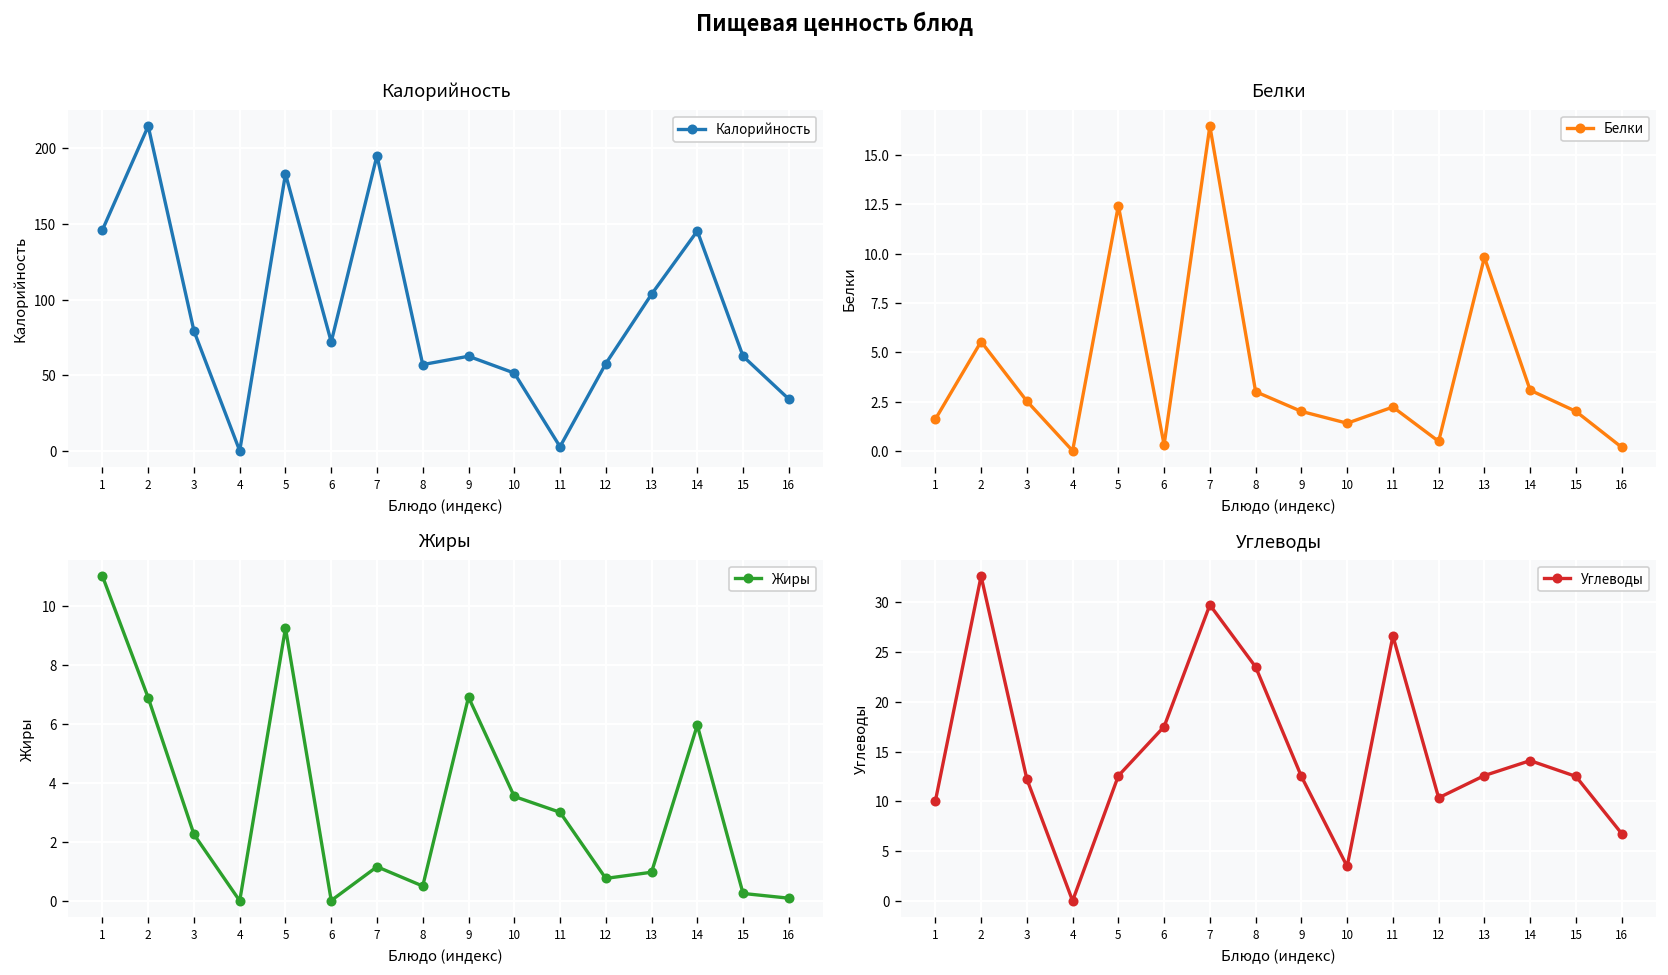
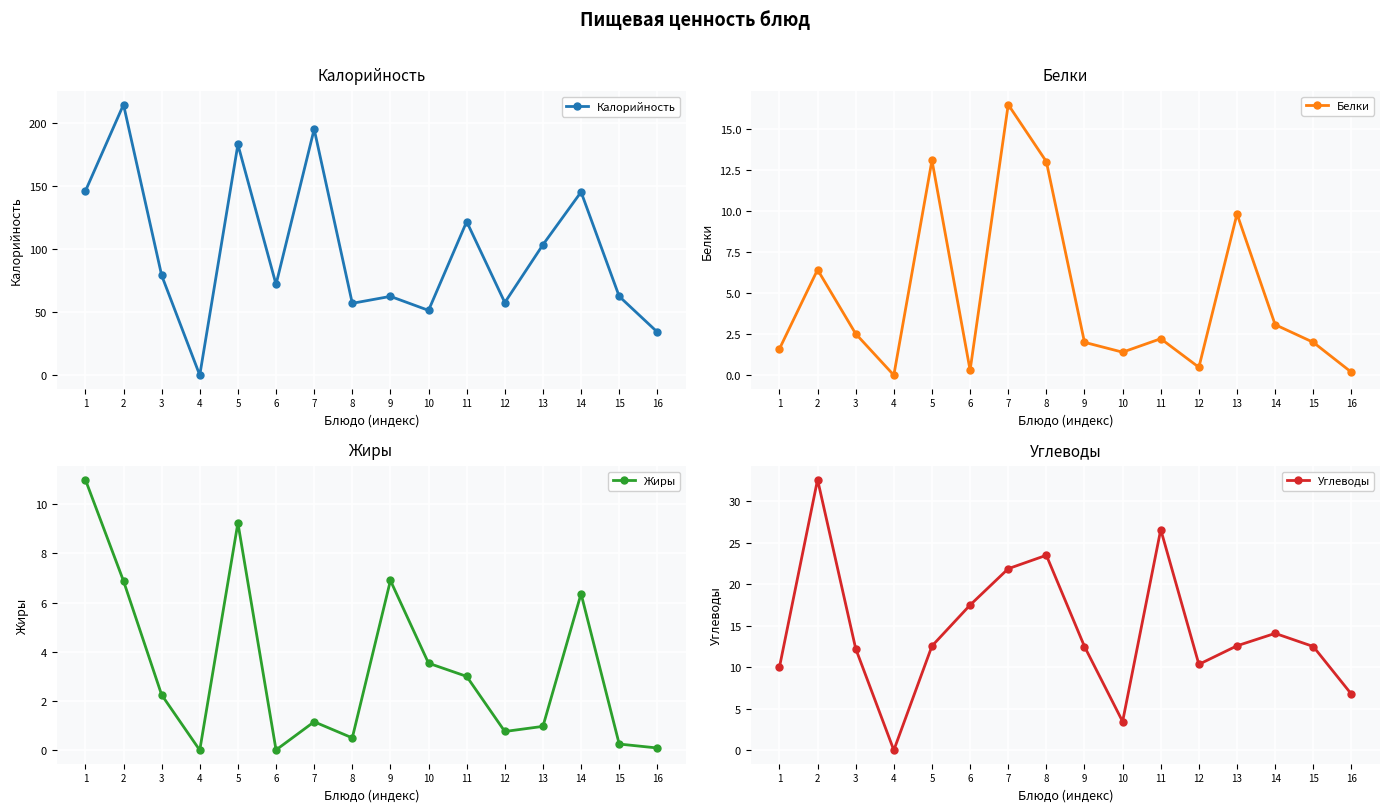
Калорийность, 11: 3 -> 122
Белки, 2: 5.5 -> 6.4
Белки, 5: 12.4 -> 13.1
Белки, 8: 3 -> 13
Жиры, 14: 6.0 -> 6.4
Углеводы, 7: 30 -> 22
